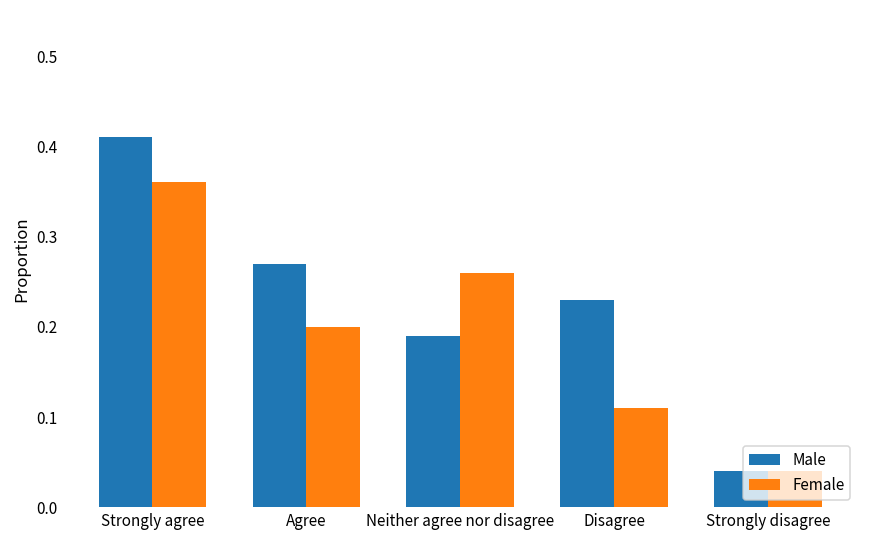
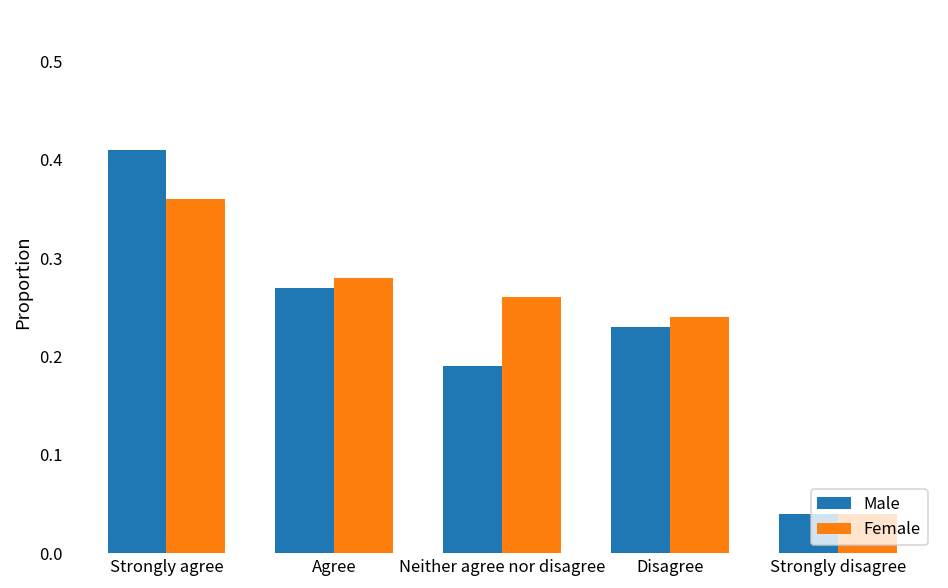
Female, Agree: 0.20 -> 0.28
Female, Disagree: 0.11 -> 0.24
